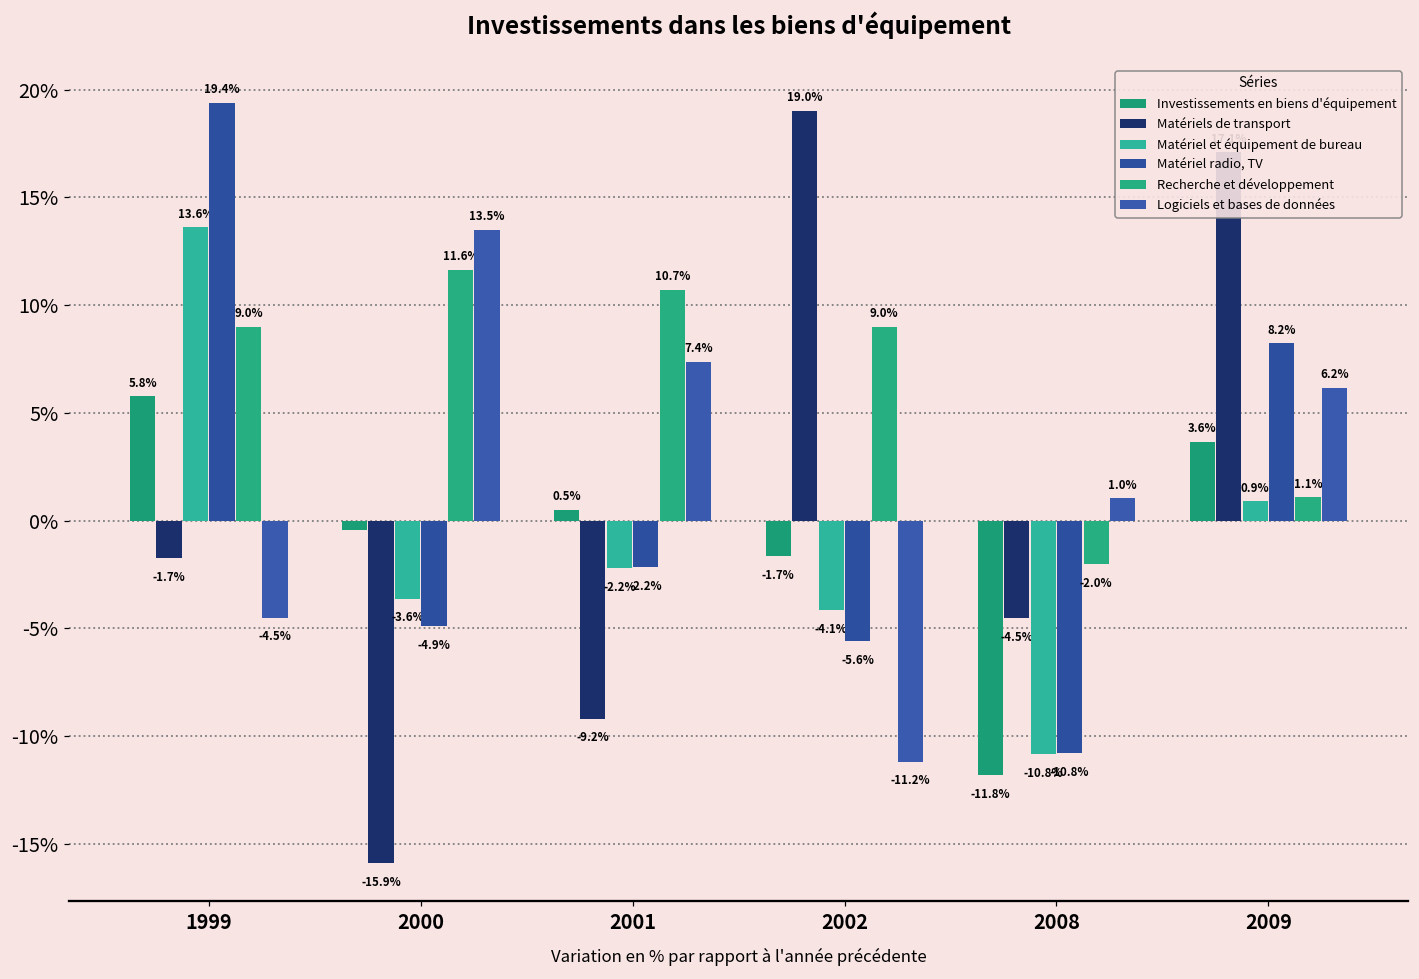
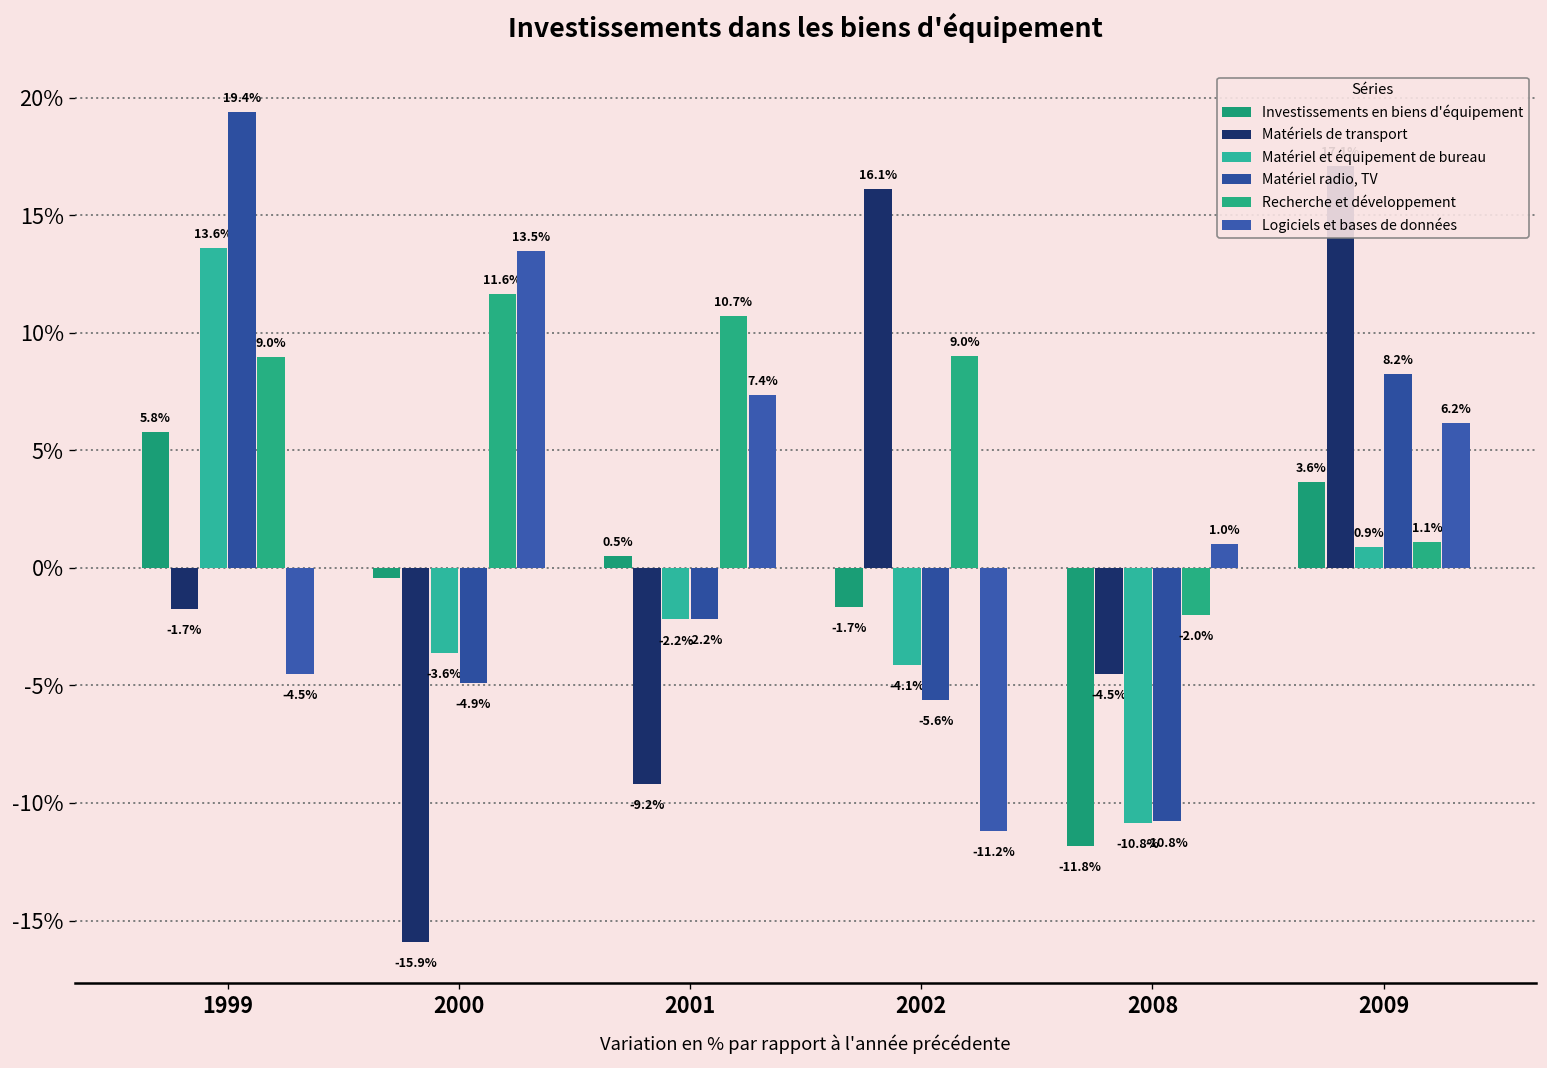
Matériels de transport, 2002: 19.0% -> 16.1%
